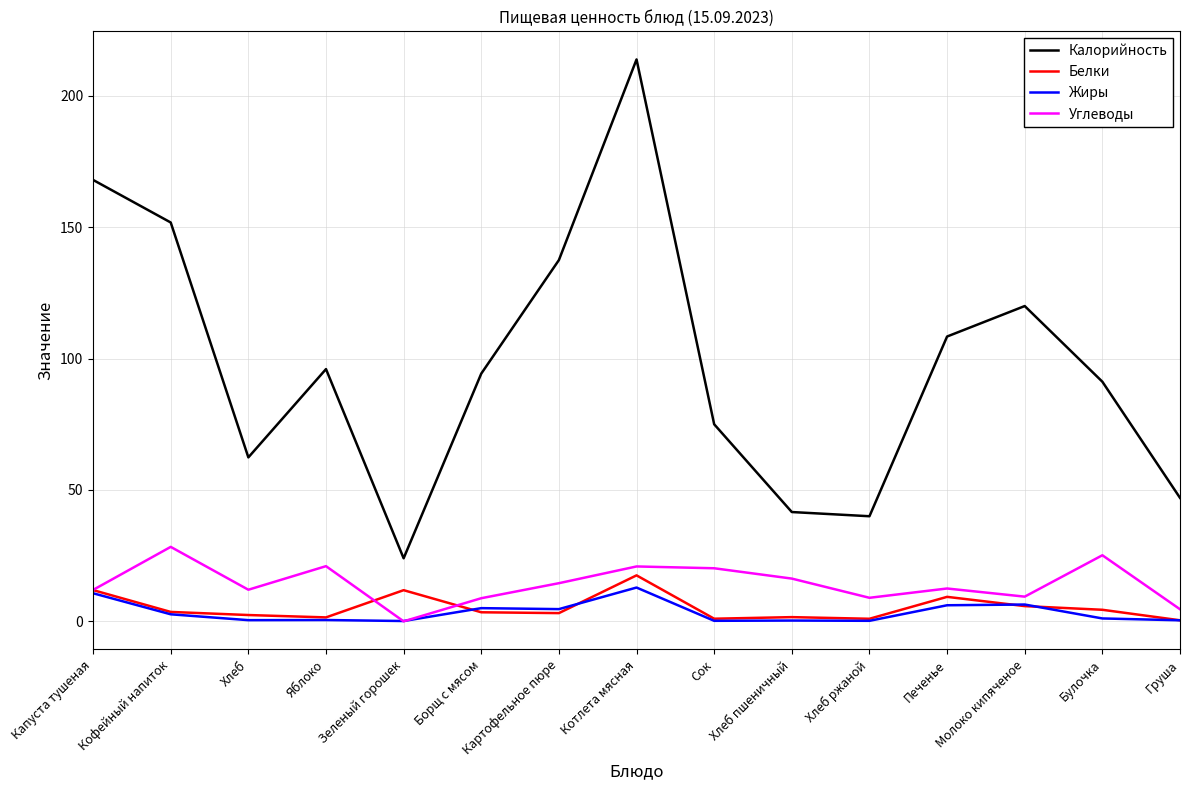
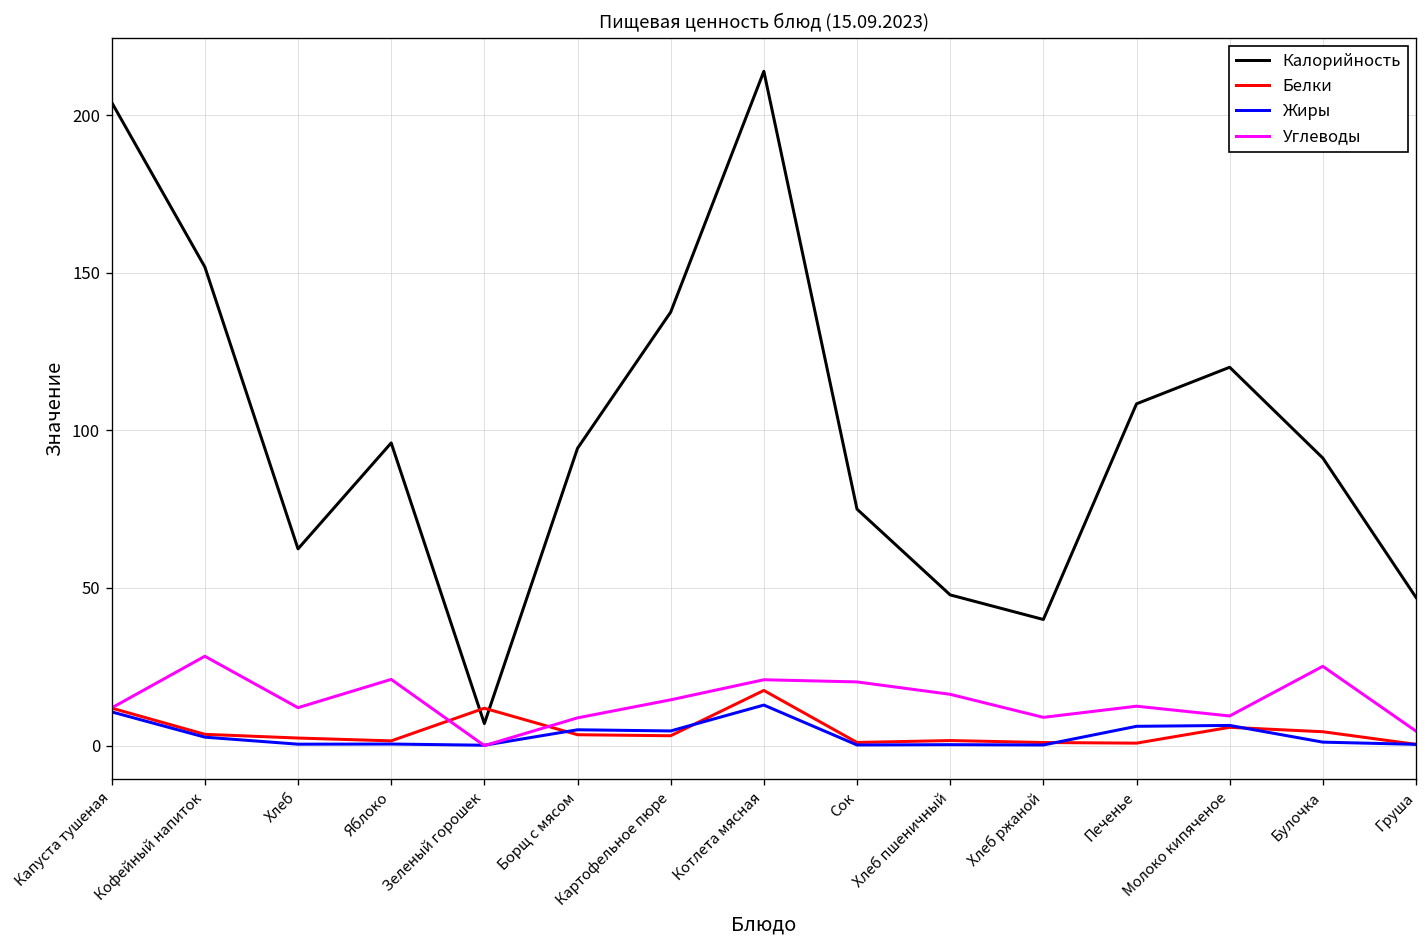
Калорийность, Капуста тушеная: 168 -> 204
Калорийность, Зеленый горошек: 24 -> 7
Калорийность, Хлеб пшеничный: 42 -> 48
Белки, Печенье: 9 -> 1
